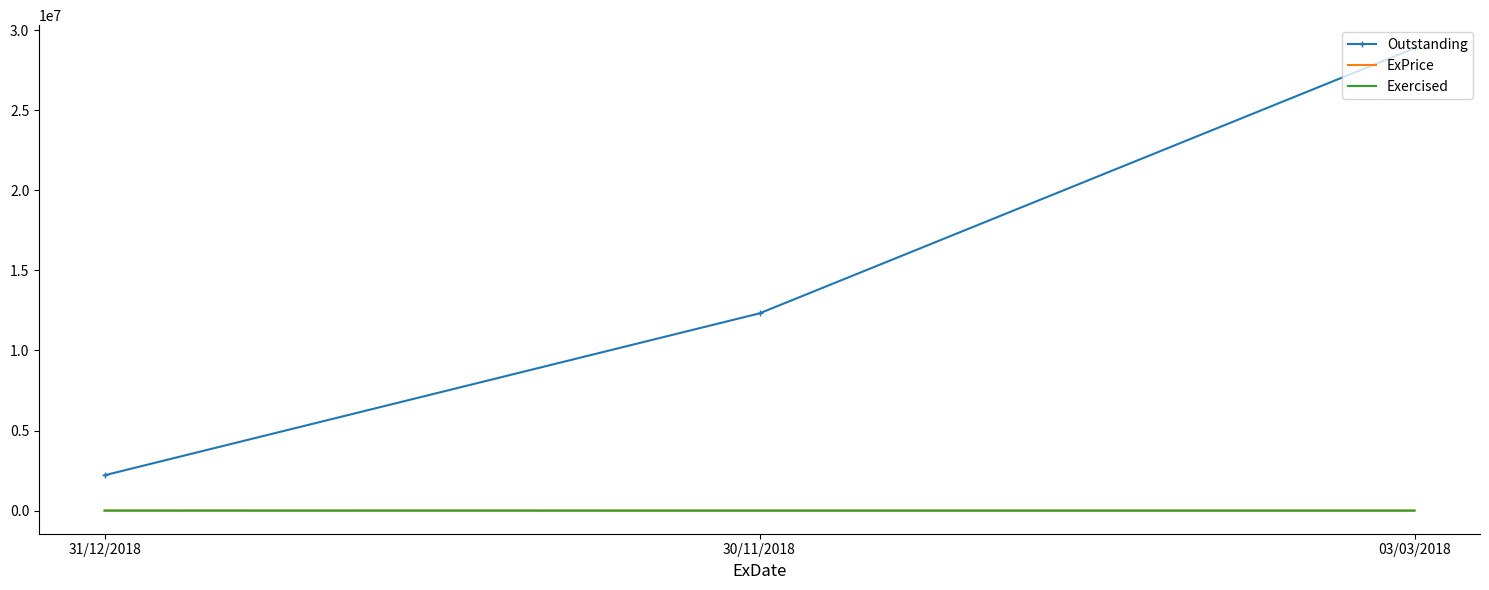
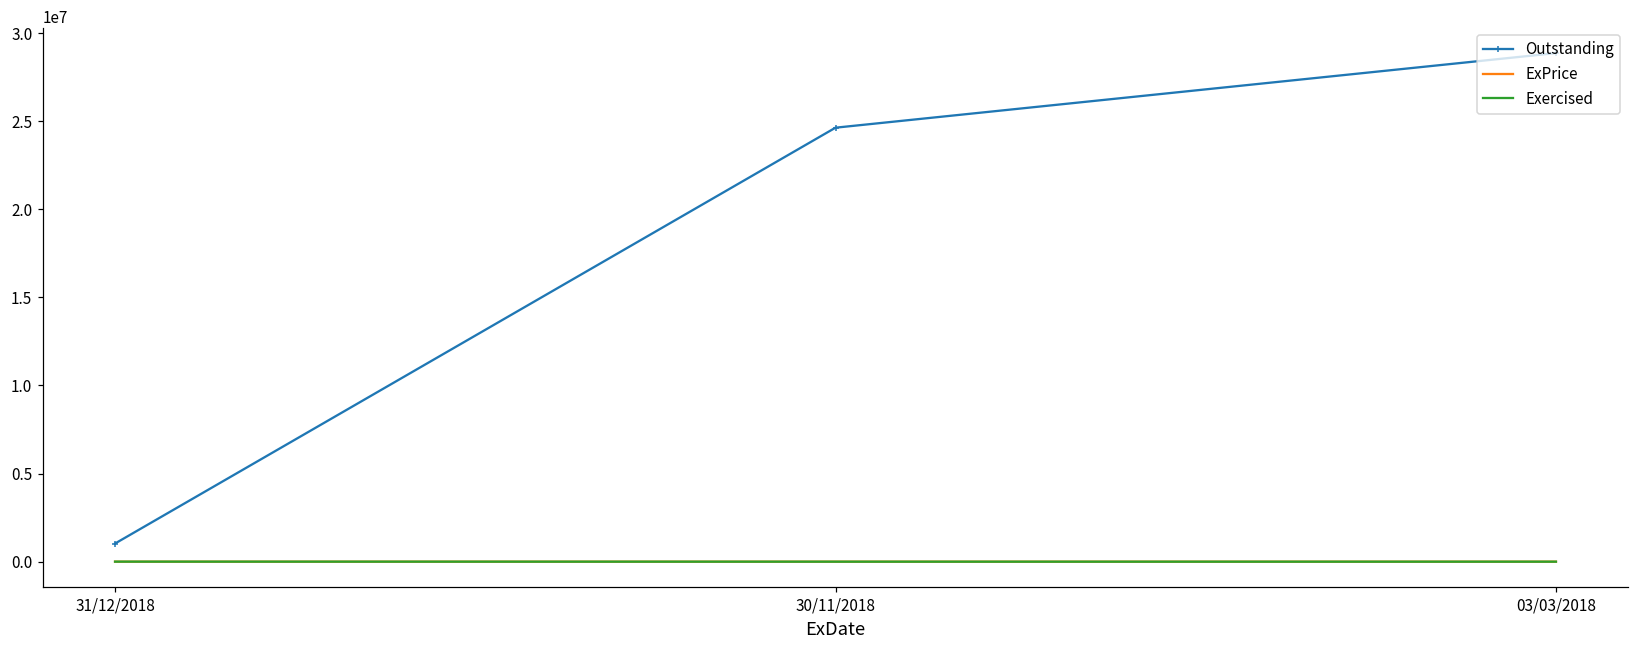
Outstanding, 31/12/2018: 2200000 -> 1000000
Outstanding, 30/11/2018: 12300000 -> 24600000
